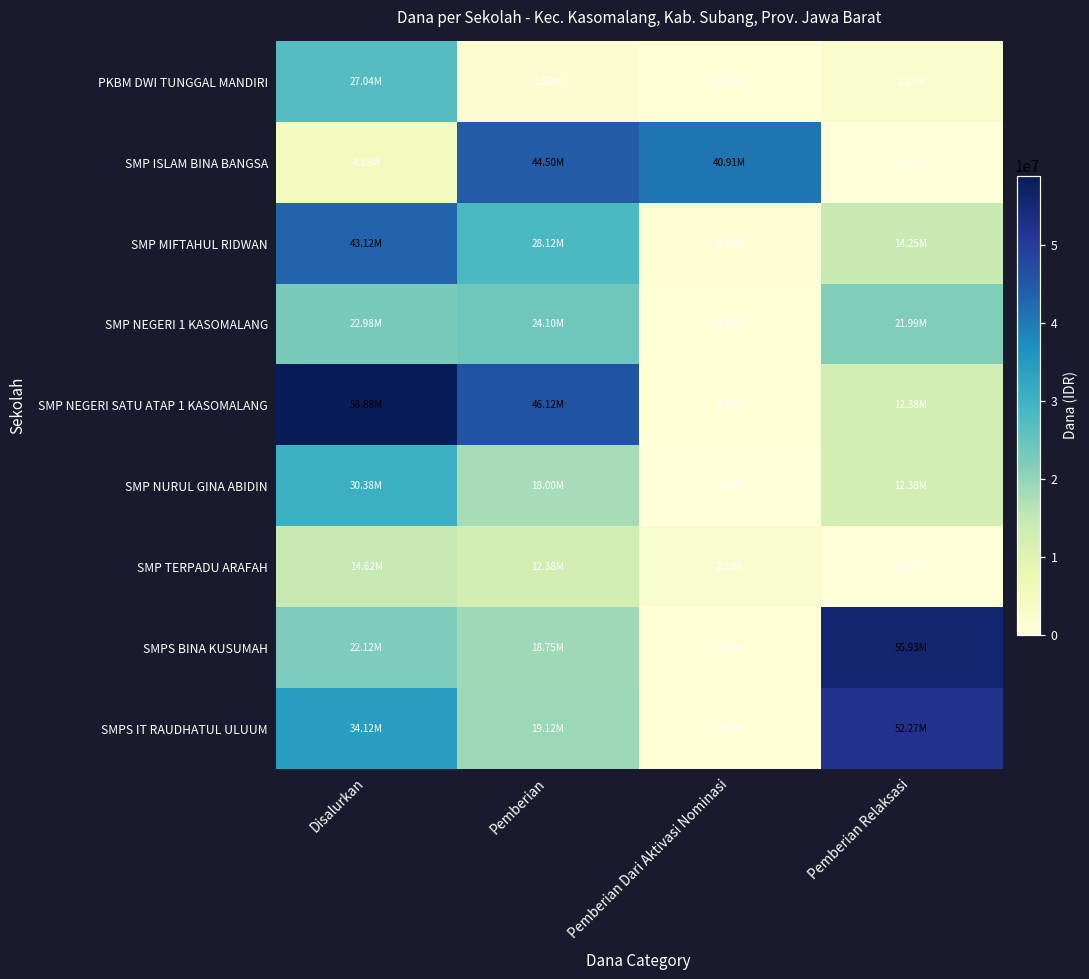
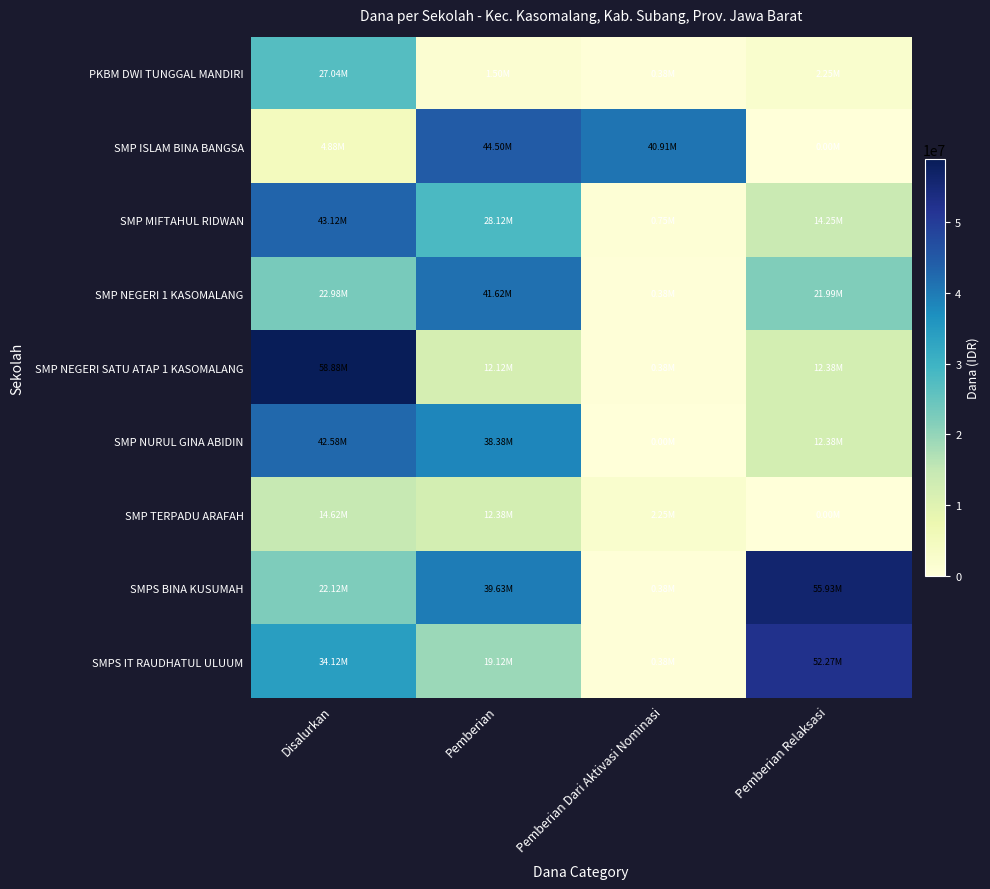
SMP NEGERI 1 KASOMALANG, Pemberian: 24.10M -> 41.62M
SMP NEGERI SATU ATAP 1 KASOMALANG, Pemberian: 46.12M -> 12.12M
SMP NURUL GINA ABIDIN, Disalurkan: 30.38M -> 42.58M
SMP NURUL GINA ABIDIN, Pemberian: 18.00M -> 38.38M
SMPS BINA KUSUMAH, Pemberian: 18.75M -> 39.63M
